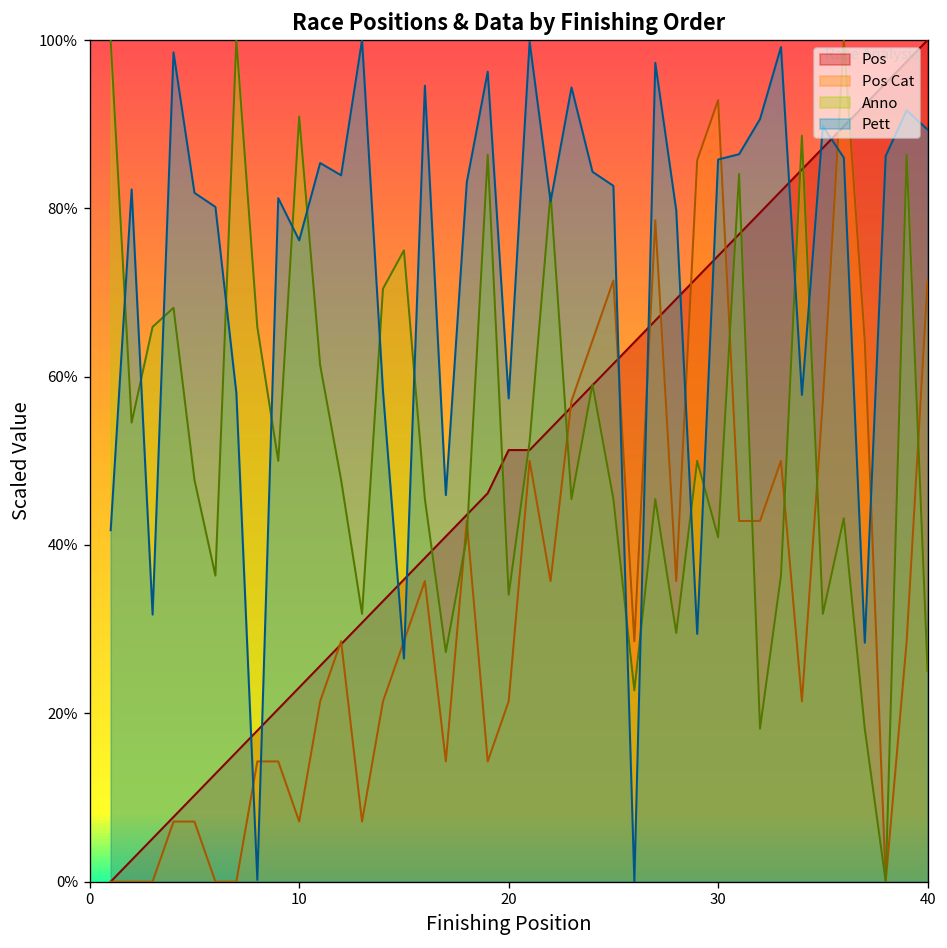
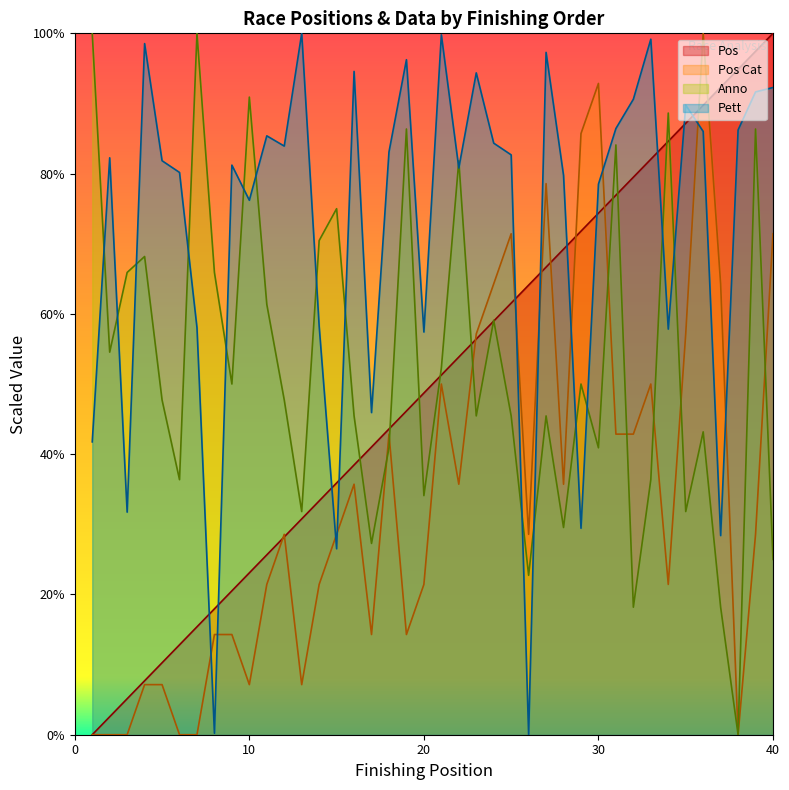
Pos, 20: 51% -> 49%
Pett, 30: 86% -> 78%
Pett, 40: 89% -> 92%
